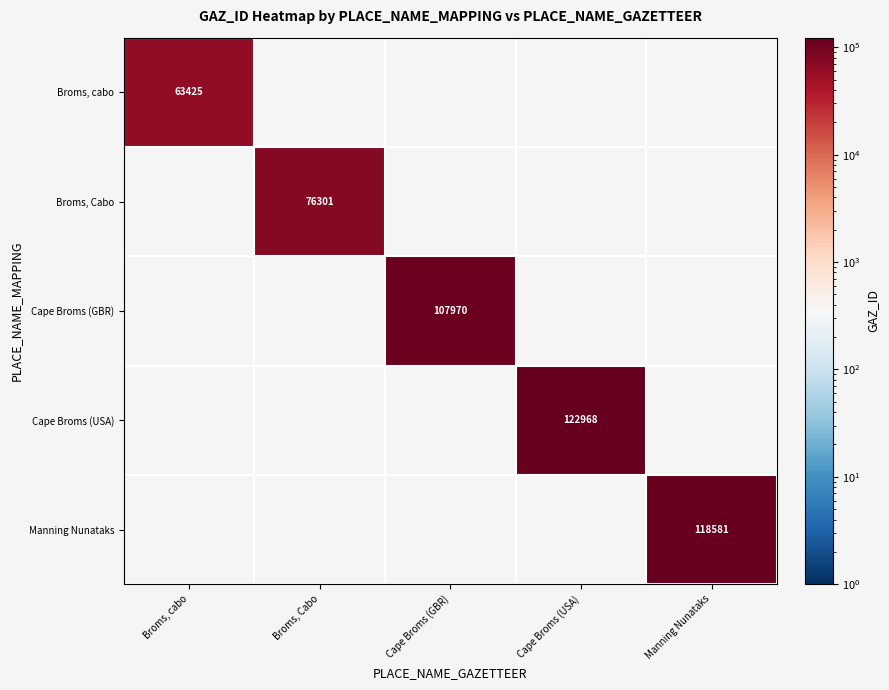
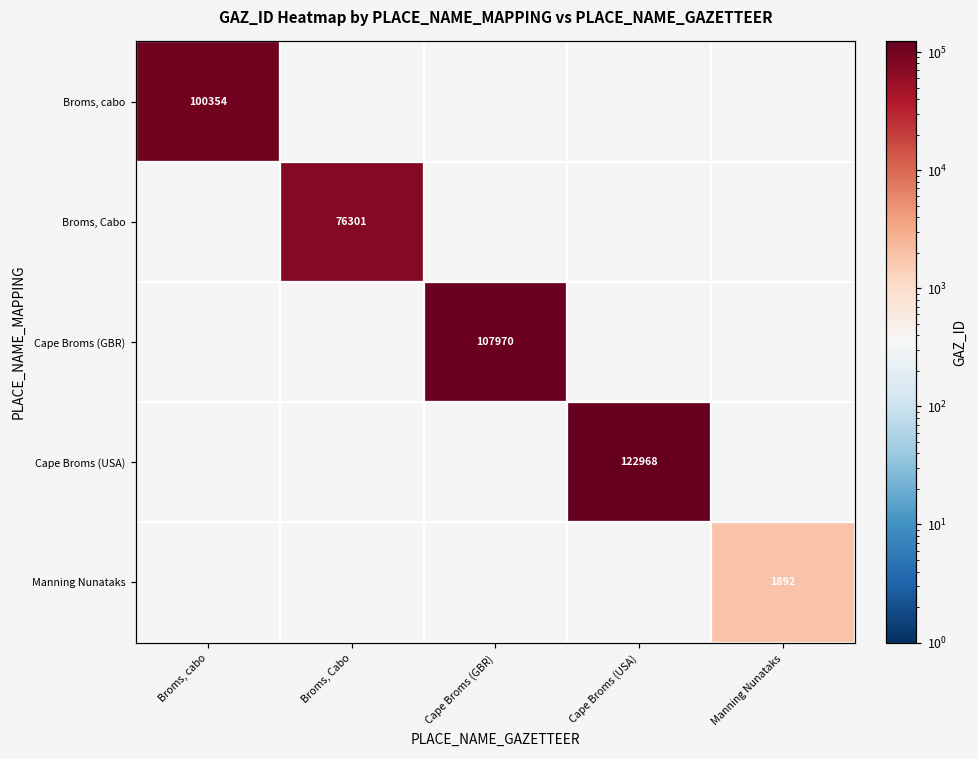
Broms, cabo, Broms, cabo: 63425 -> 100354
Manning Nunataks, Manning Nunataks: 118581 -> 1892
